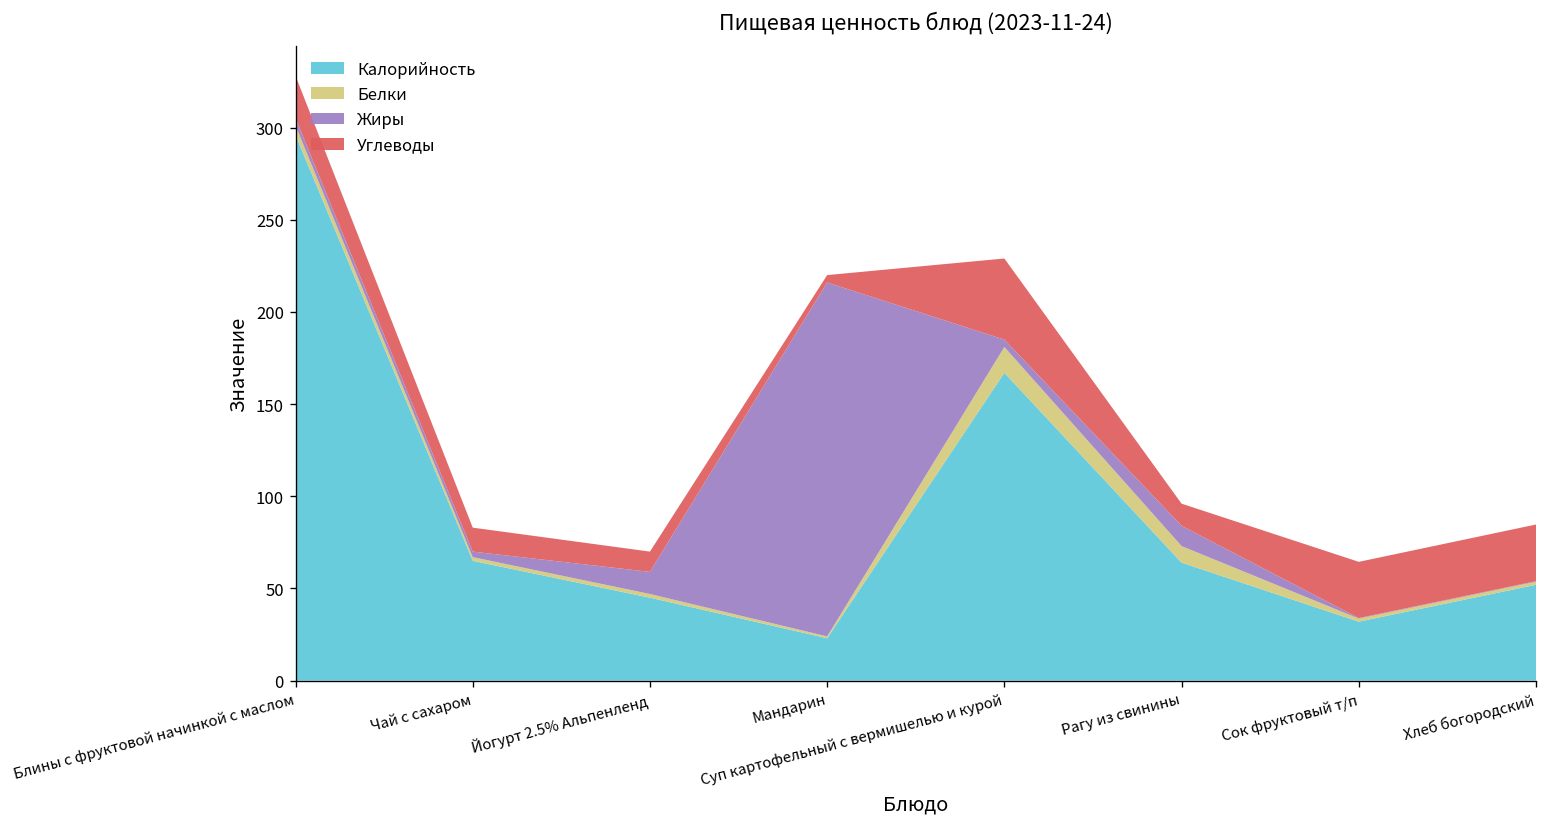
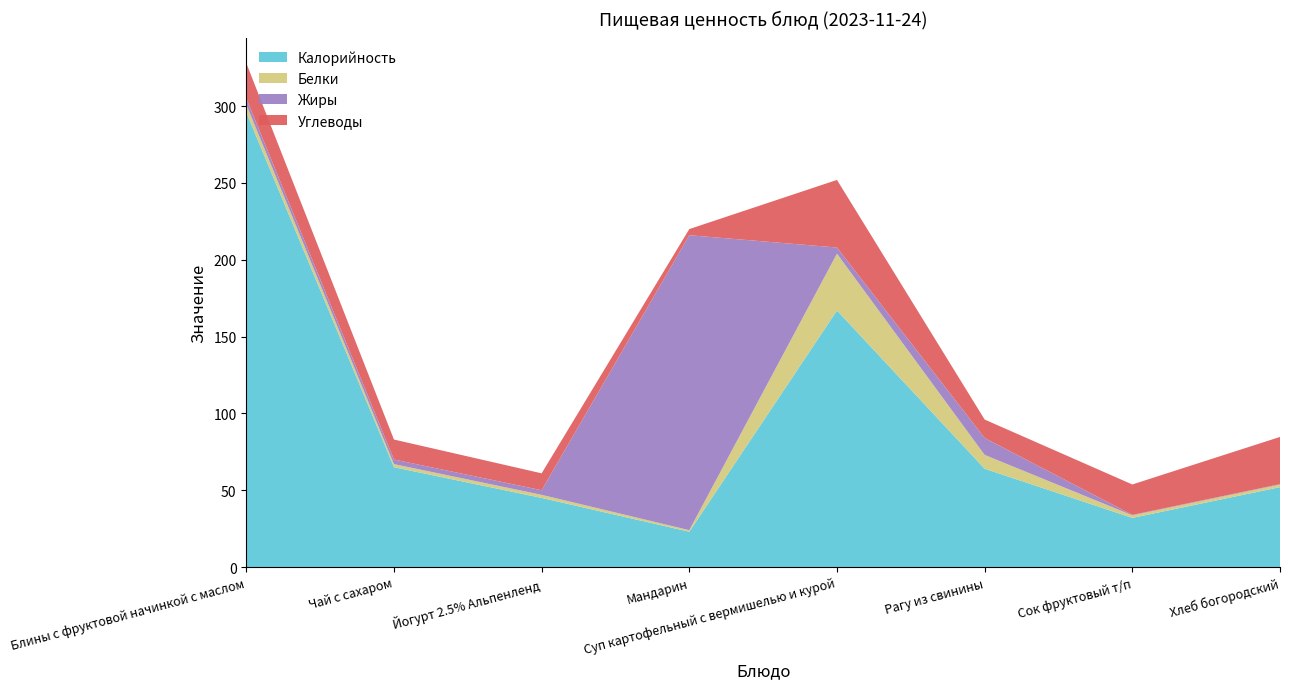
Жиры, Йогурт 2.5% Альпенленд: 12 -> 3
Белки, Суп картофельный с вермишелью и курой: 14 -> 37
Углеводы, Сок фруктовый т/п: 30 -> 20
